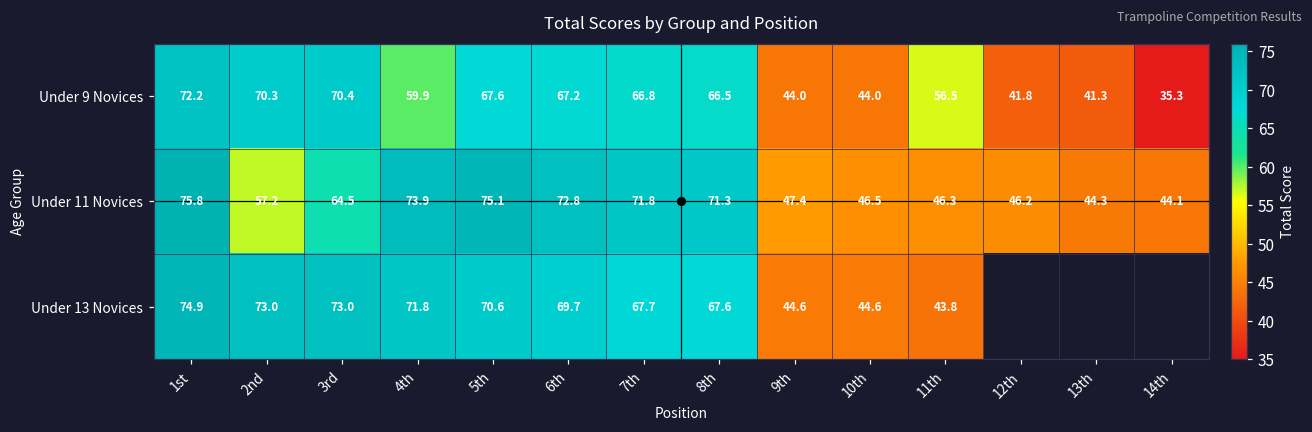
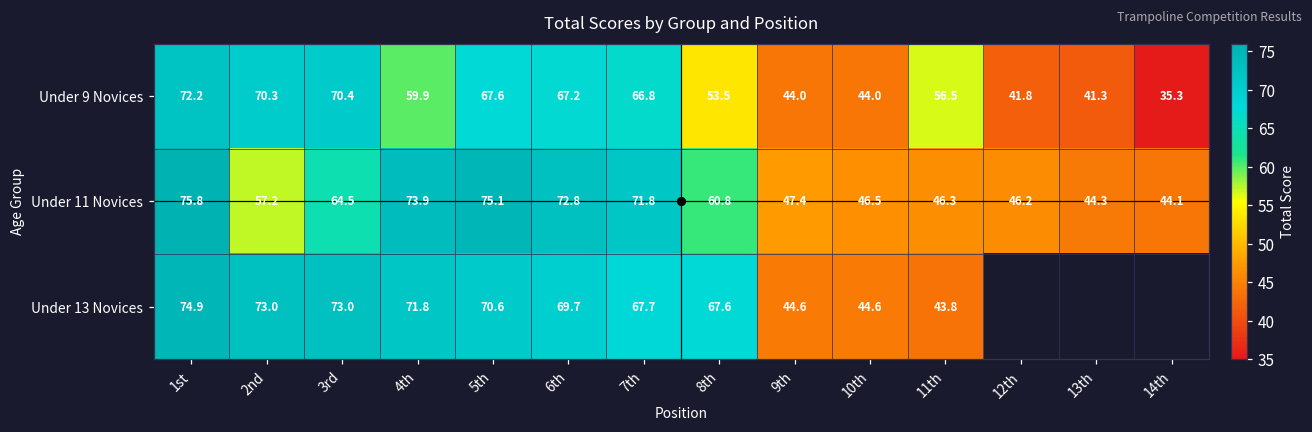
Under 9 Novices, 8th: 66.5 -> 53.5
Under 11 Novices, 8th: 71.3 -> 60.8
